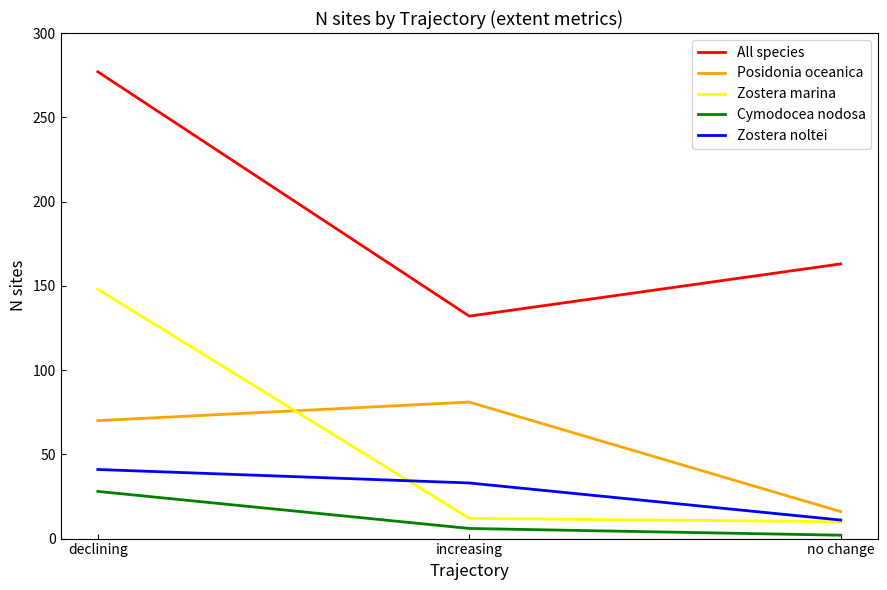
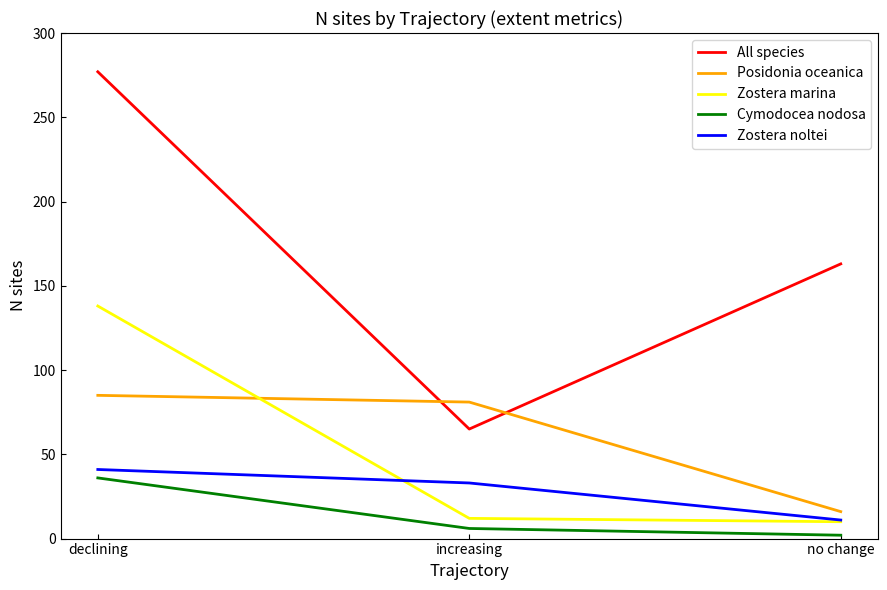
Posidonia oceanica, declining: 70 -> 85
Zostera marina, declining: 148 -> 138
Cymodocea nodosa, declining: 28 -> 36
All species, increasing: 132 -> 65
